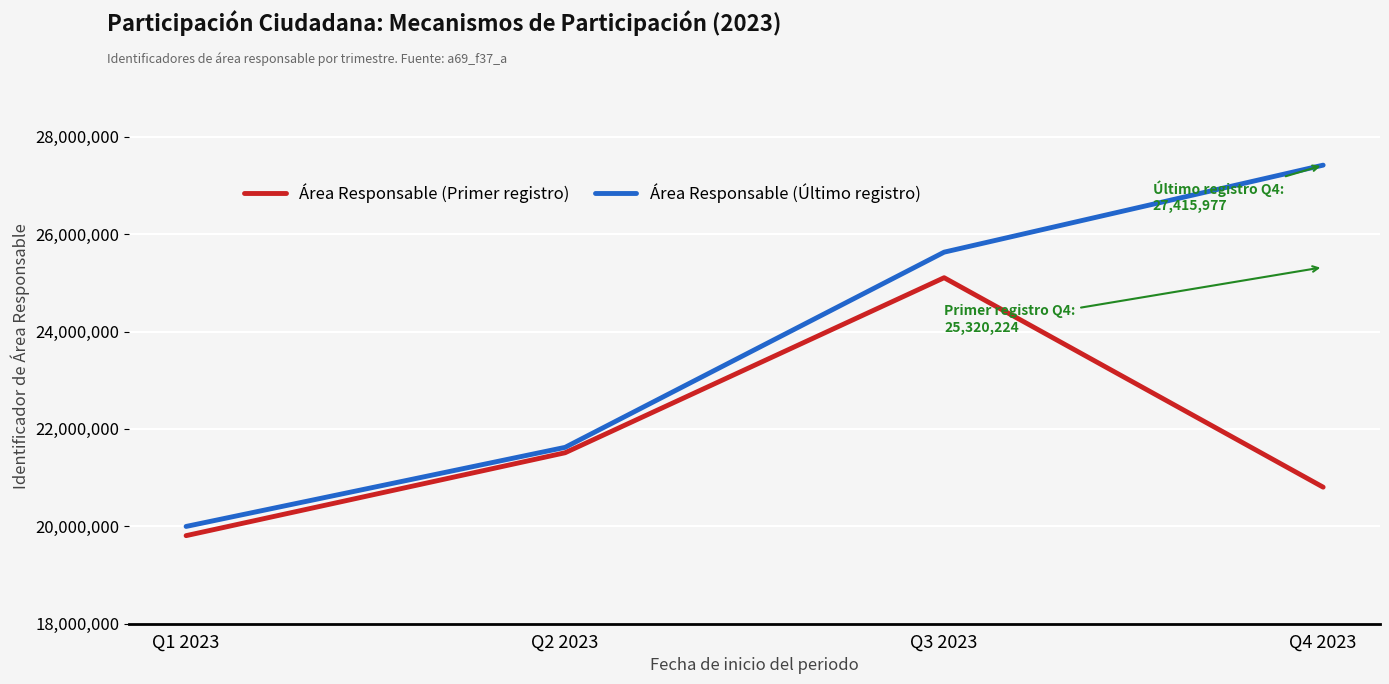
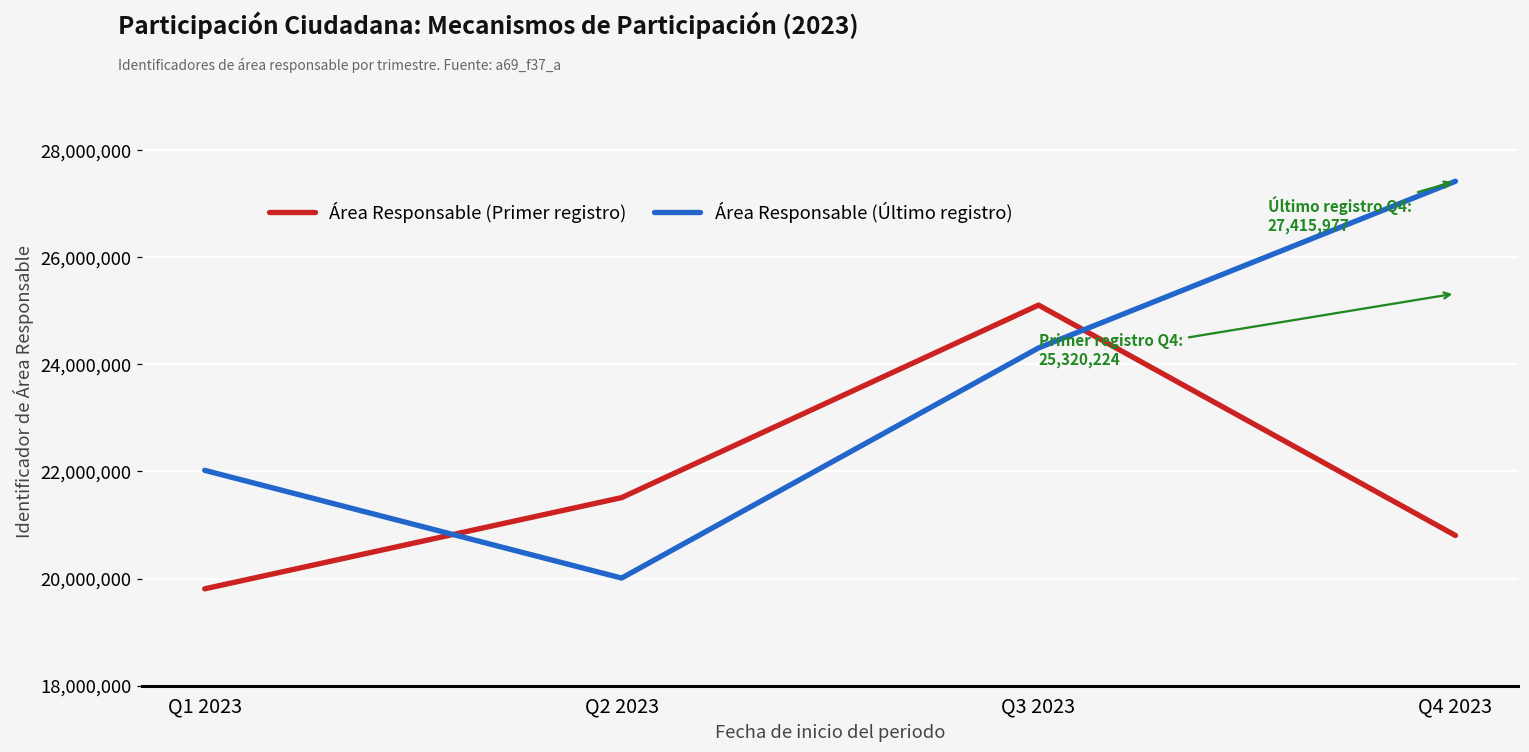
Área Responsable (Último registro), Q1 2023: 20,000,000 -> 22,000,000
Área Responsable (Último registro), Q2 2023: 21,600,000 -> 20,000,000
Área Responsable (Último registro), Q3 2023: 25,600,000 -> 24,300,000
